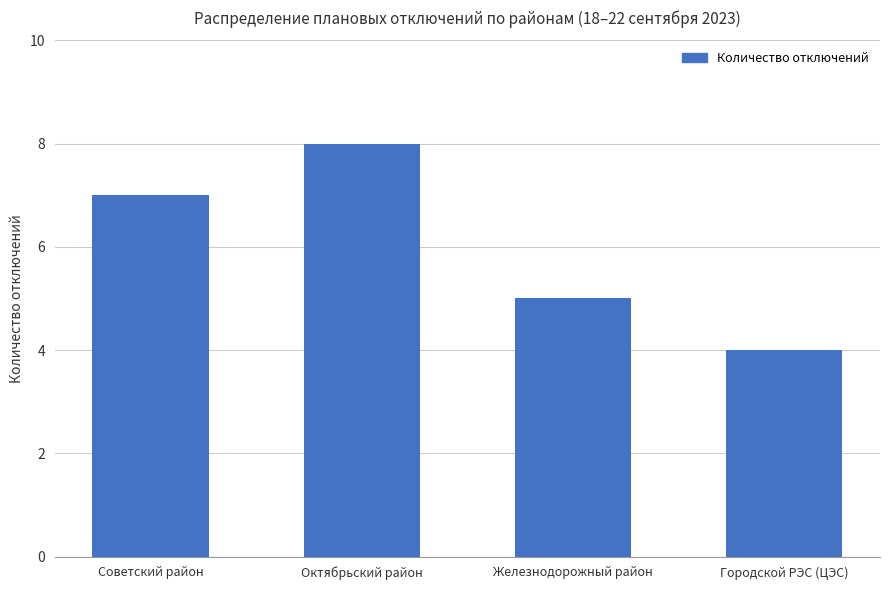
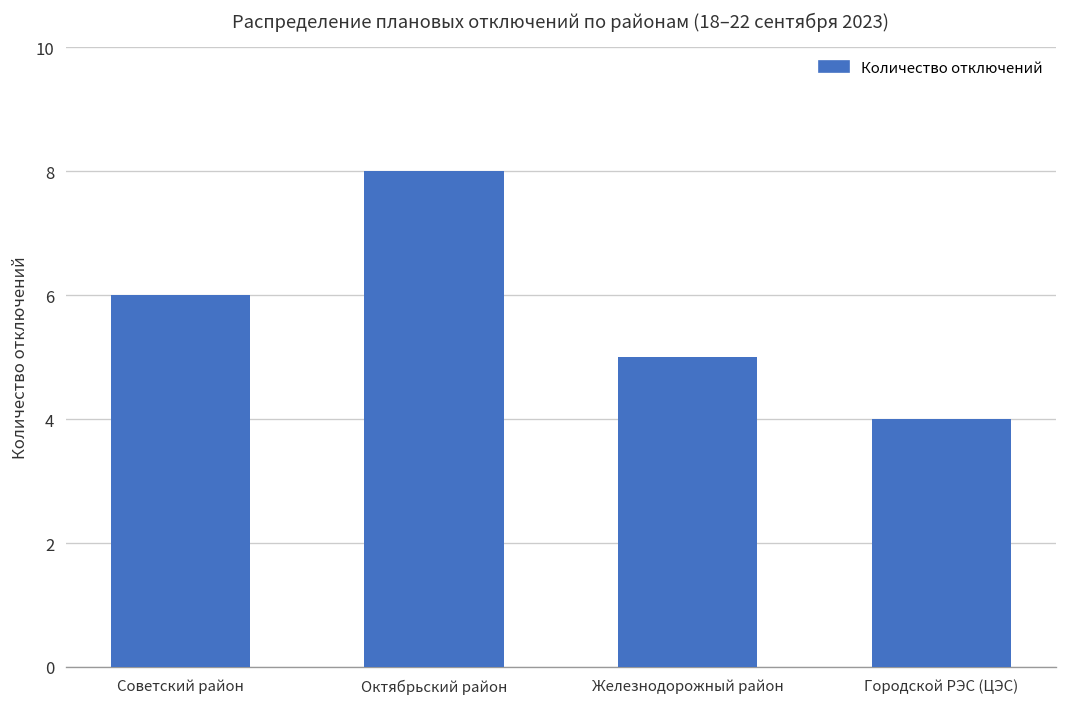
Советский район: 7 -> 6
